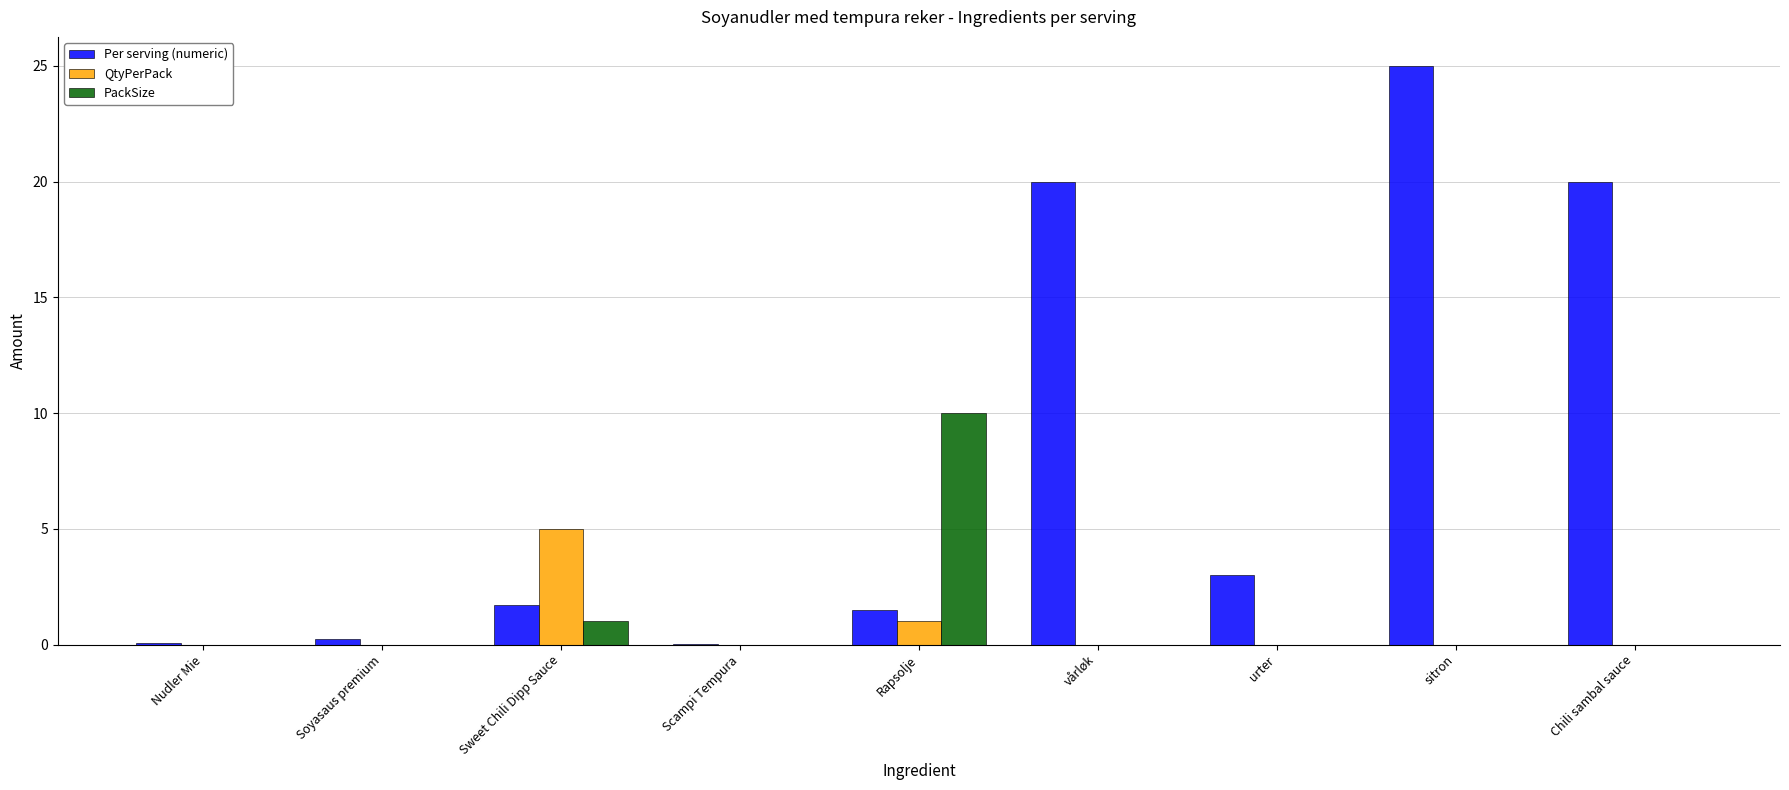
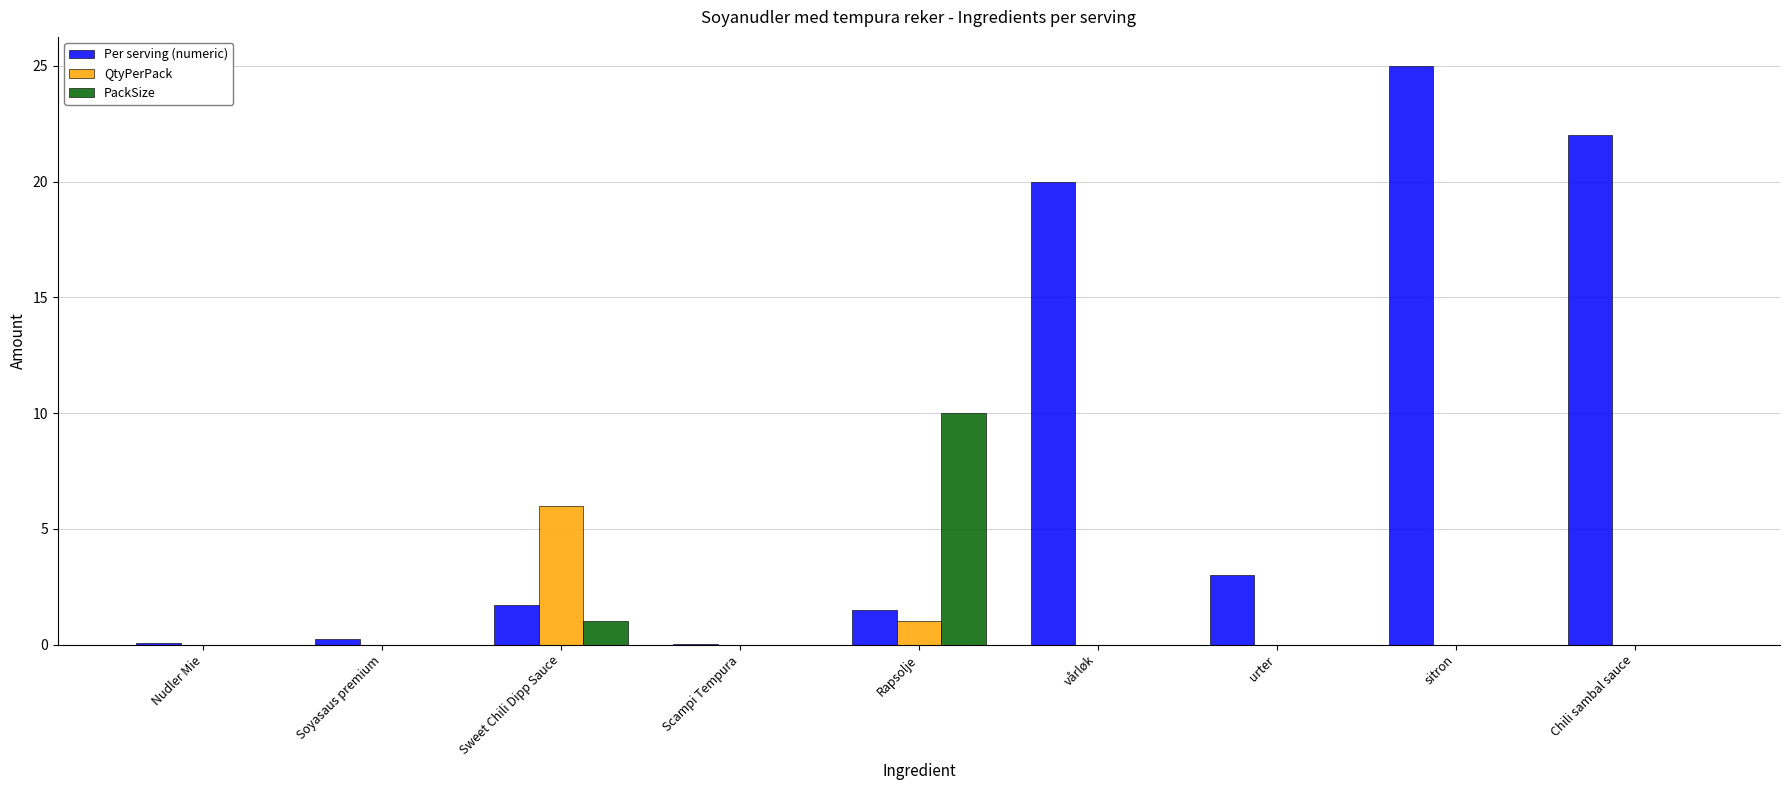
QtyPerPack, Sweet Chili Dipp Sauce: 5 -> 6
Per serving (numeric), Chili sambal sauce: 20 -> 22
